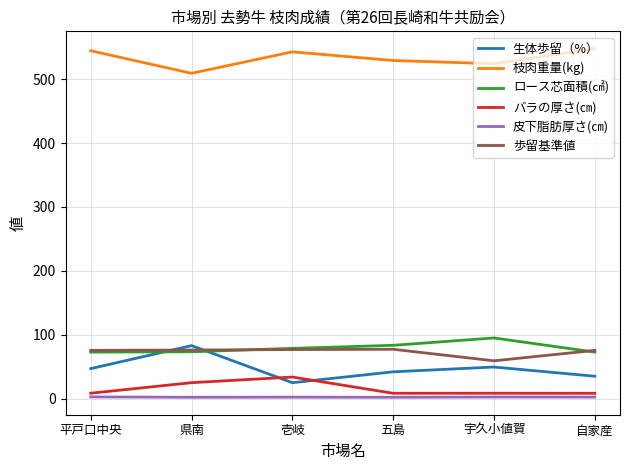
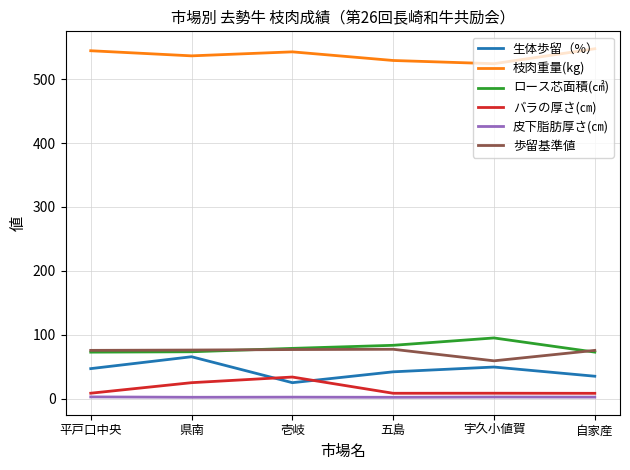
生体歩留（%）, 県南: 80 -> 70
枝肉重量(kg), 県南: 510 -> 540
